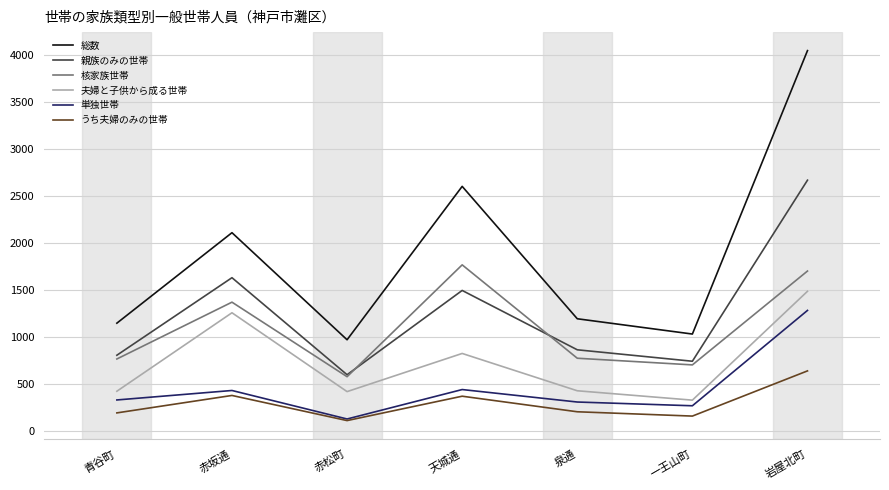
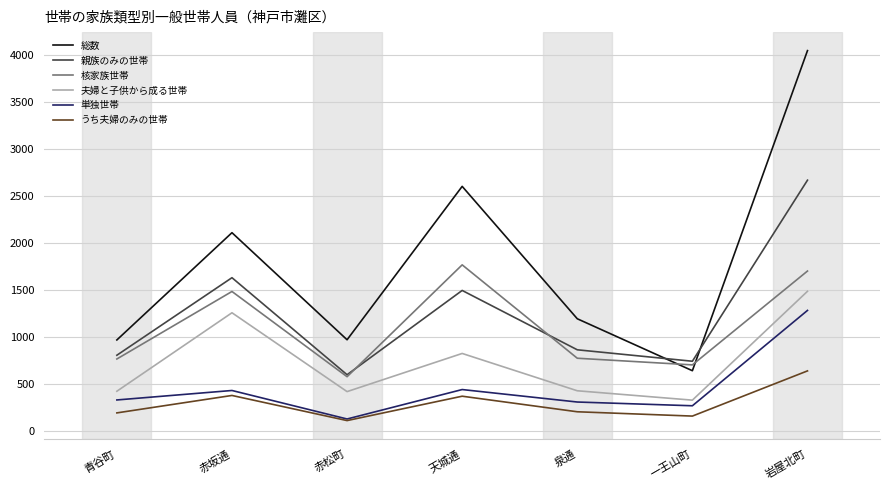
総数, 青谷町: 1100 -> 1000
核家族世帯, 赤坂通: 1400 -> 1500
総数, 一王山町: 1000 -> 600
